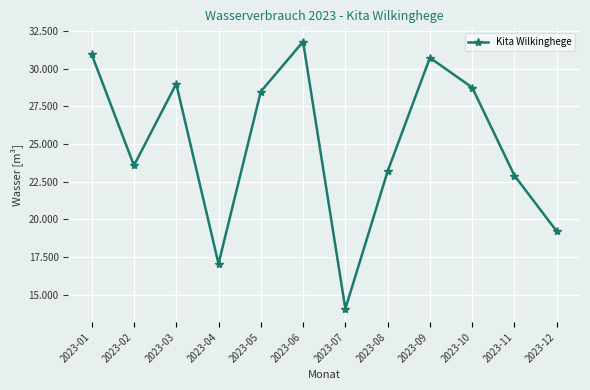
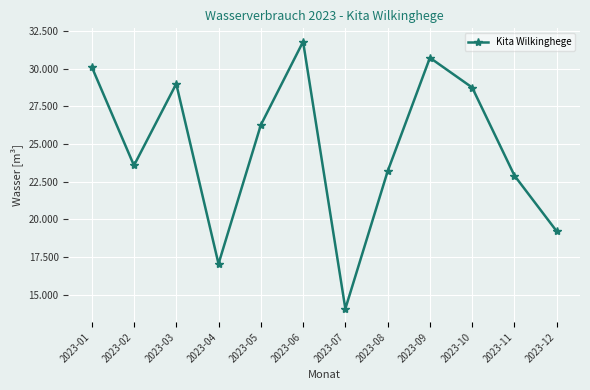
2023-01: 30.9 -> 30.1
2023-05: 28.5 -> 26.3
